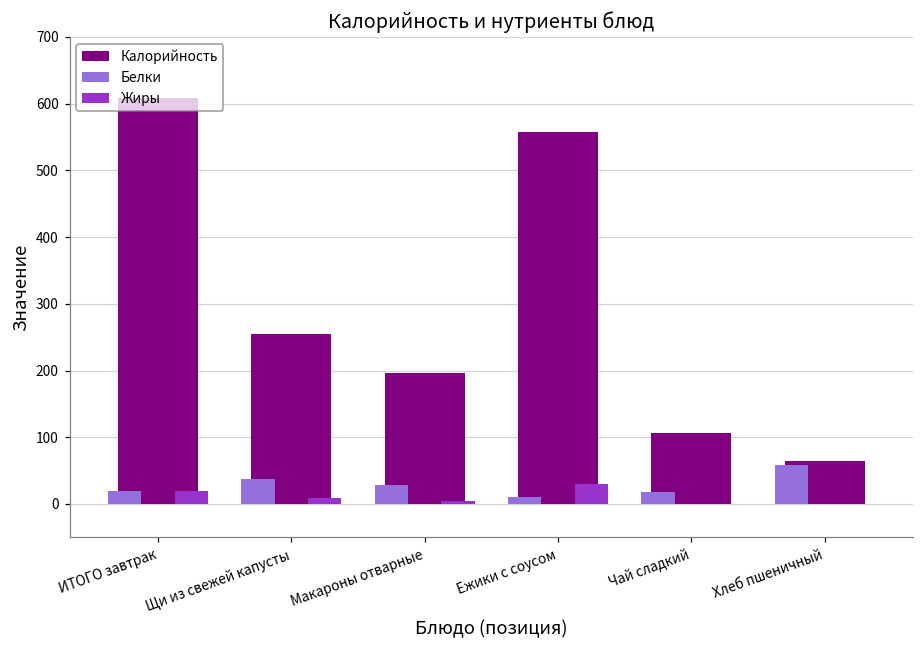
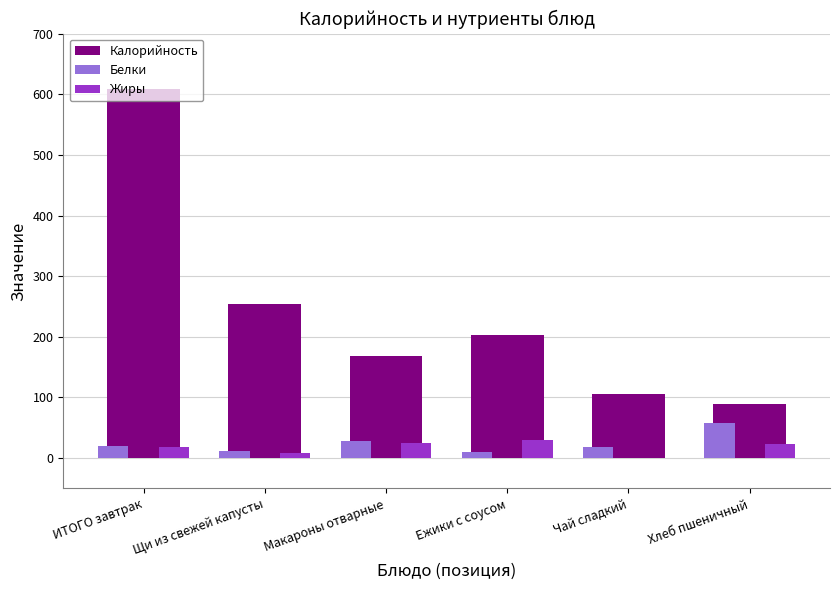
Белки, Щи из свежей капусты: 40 -> 10
Калорийность, Макароны отварные: 200 -> 170
Жиры, Макароны отварные: 0 -> 30
Калорийность, Ежики с соусом: 560 -> 200
Калорийность, Хлеб пшеничный: 60 -> 90
Жиры, Хлеб пшеничный: 0 -> 20
